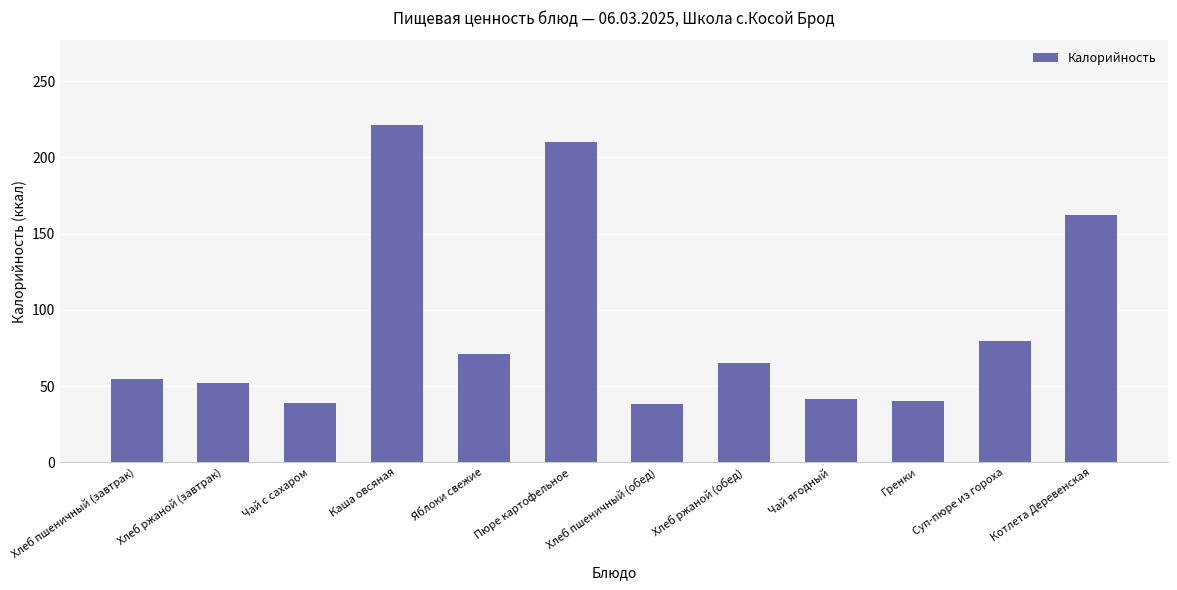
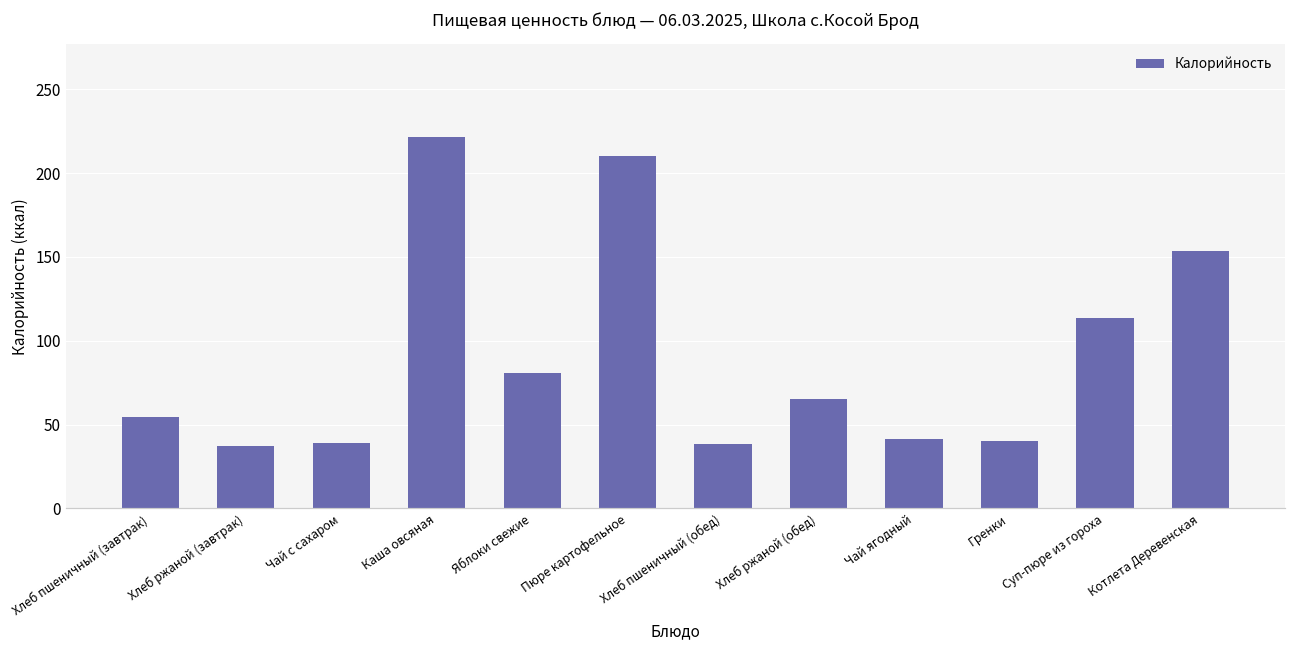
Хлеб ржаной (завтрак): 52 -> 37
Яблоки свежие: 71 -> 81
Суп-пюре из гороха: 80 -> 114
Котлета Деревенская: 162 -> 154
